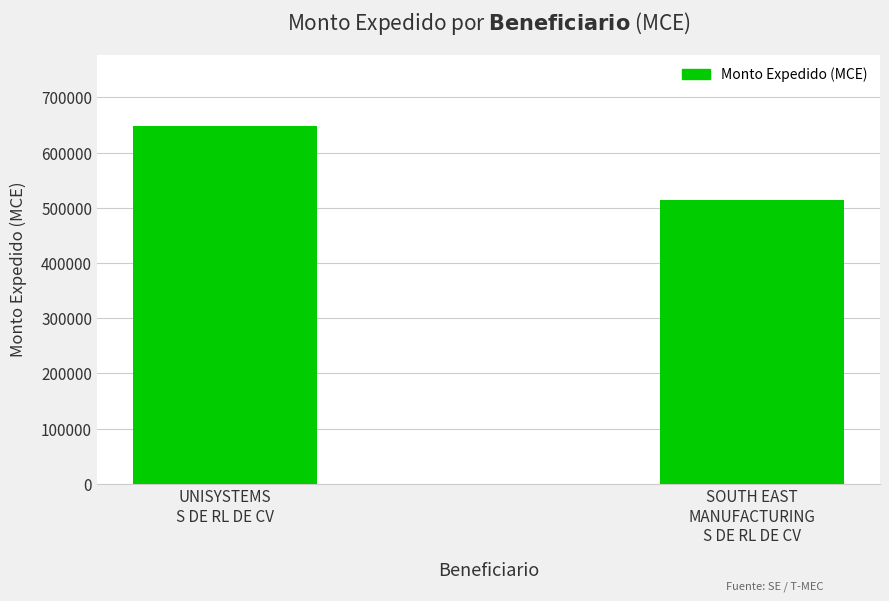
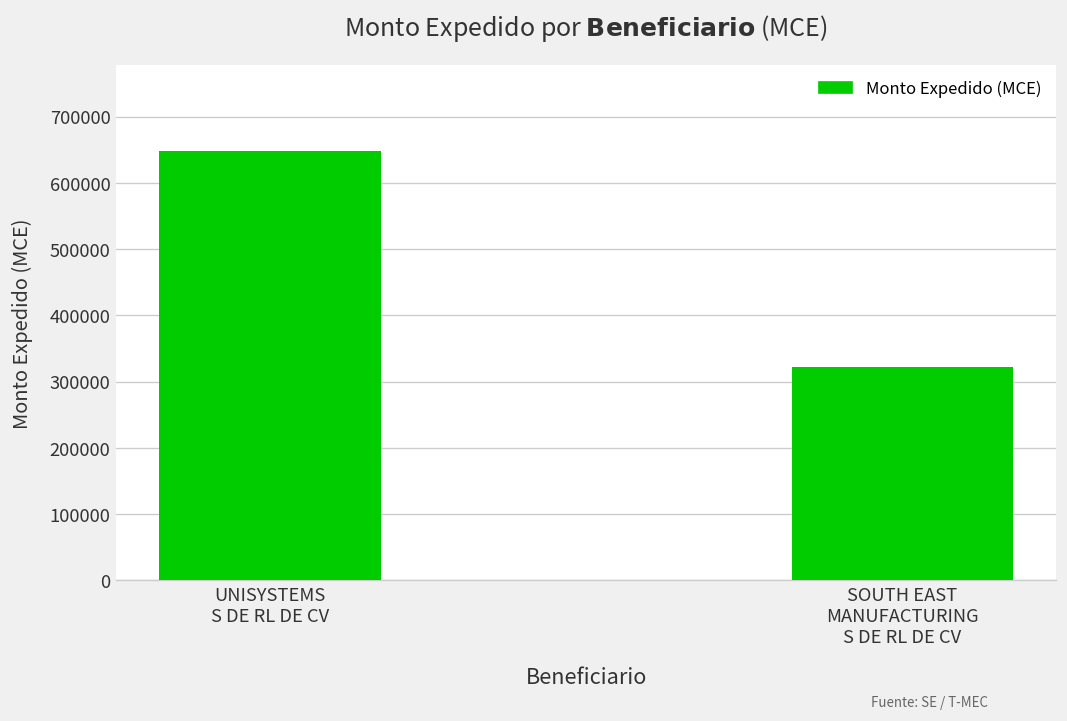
SOUTH EAST MANUFACTURING S DE RL DE CV: 510000 -> 320000
